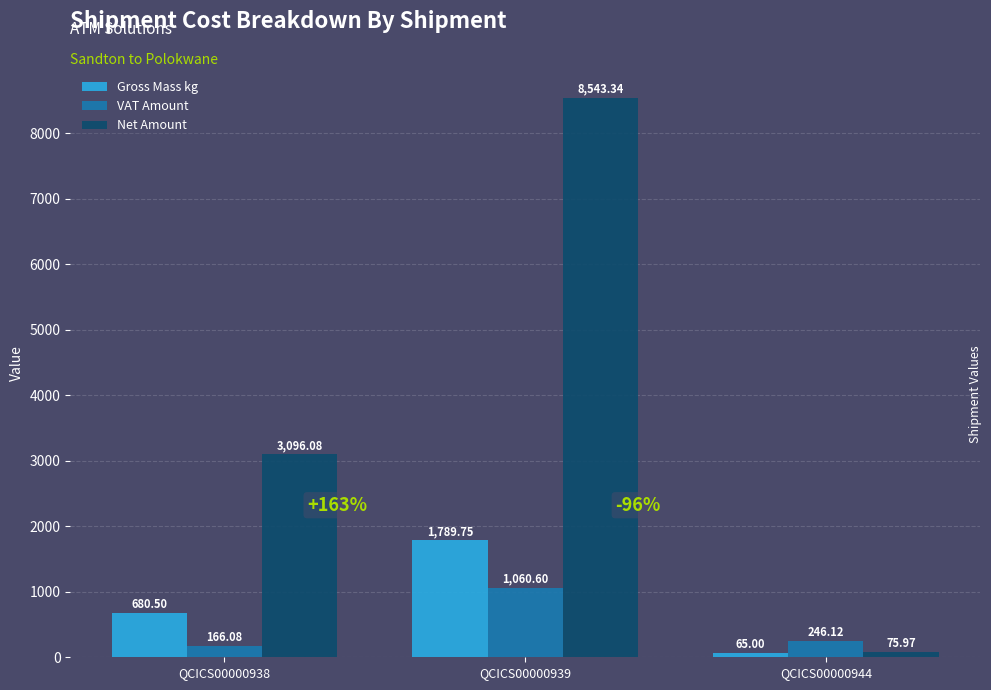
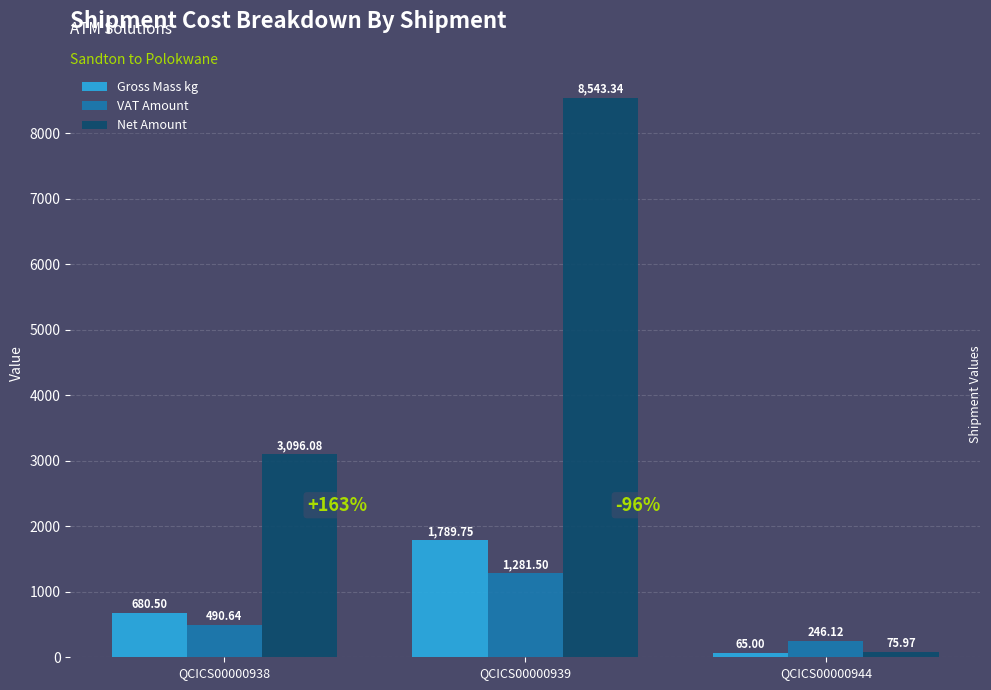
VAT Amount, QCICS00000938: 166.08 -> 490.64
VAT Amount, QCICS00000939: 1,060.60 -> 1,281.50
